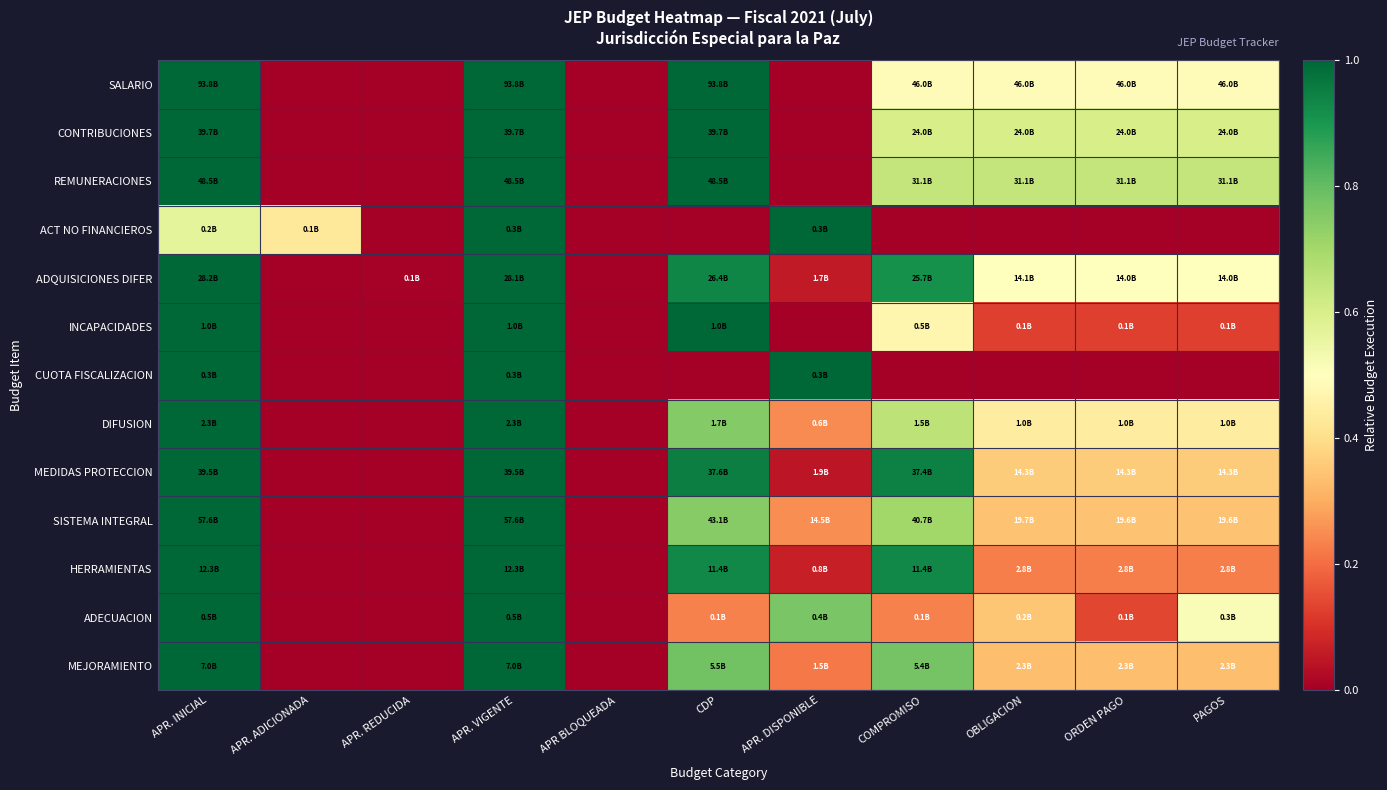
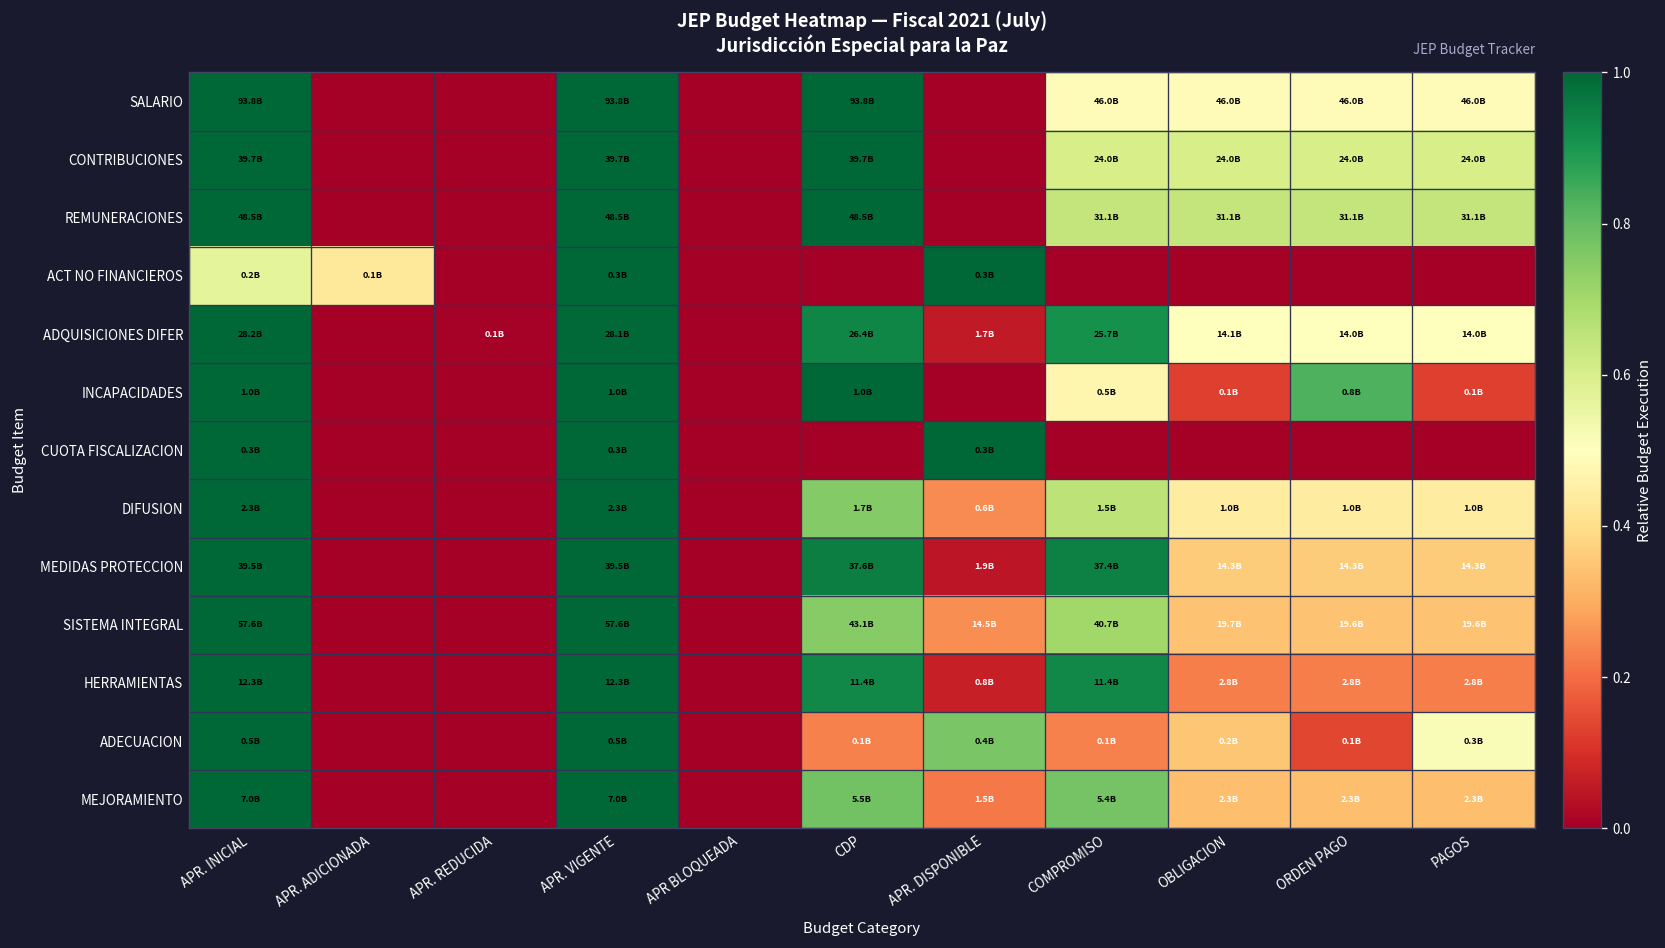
INCAPACIDADES, ORDEN PAGO: 0.1B -> 0.8B
